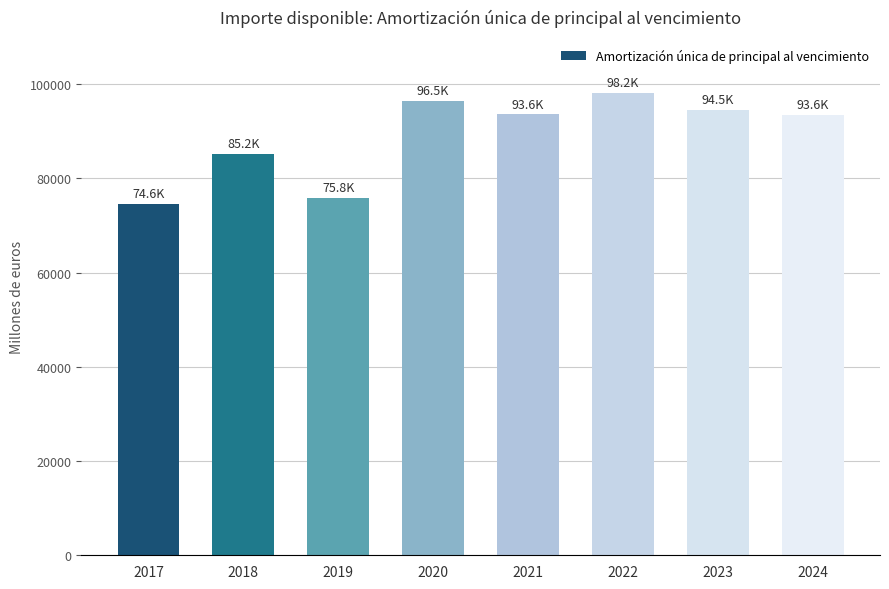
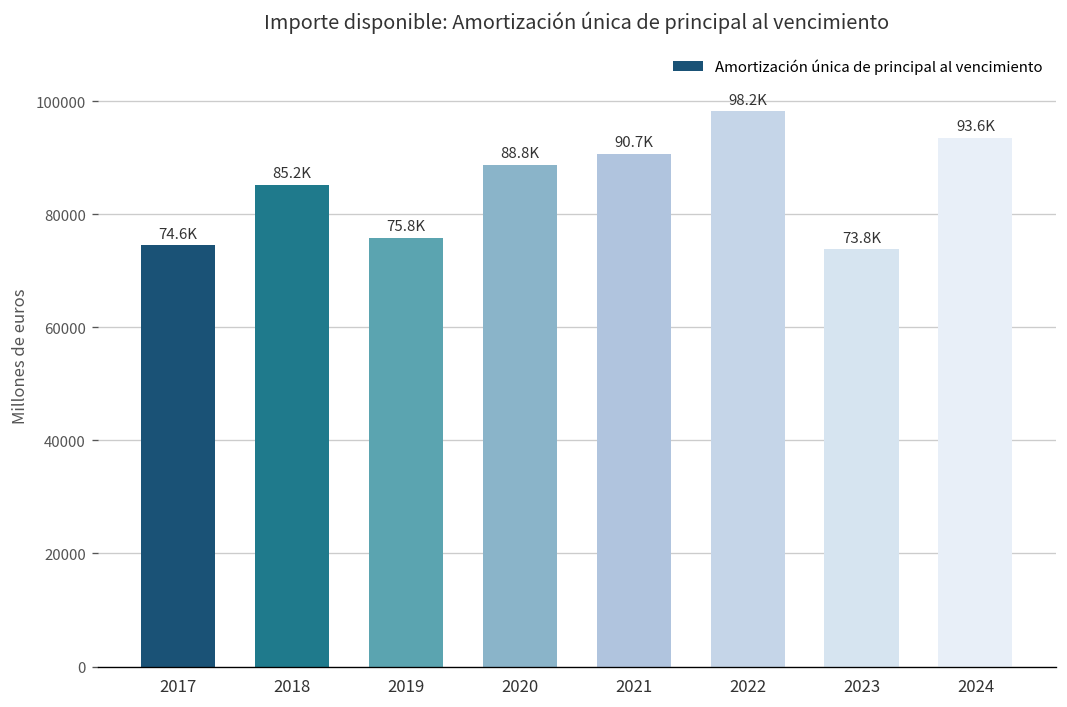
2020: 96.5K -> 88.8K
2021: 93.6K -> 90.7K
2023: 94.5K -> 73.8K
